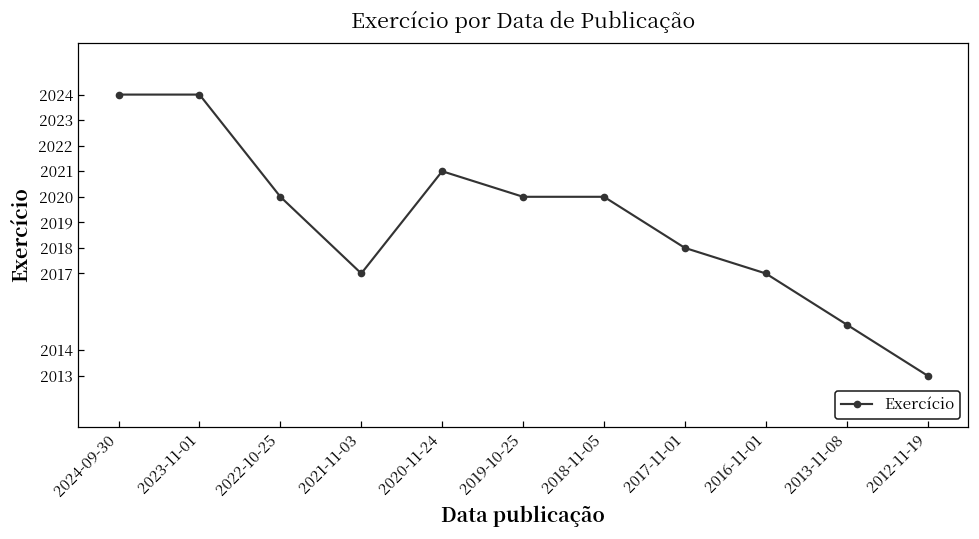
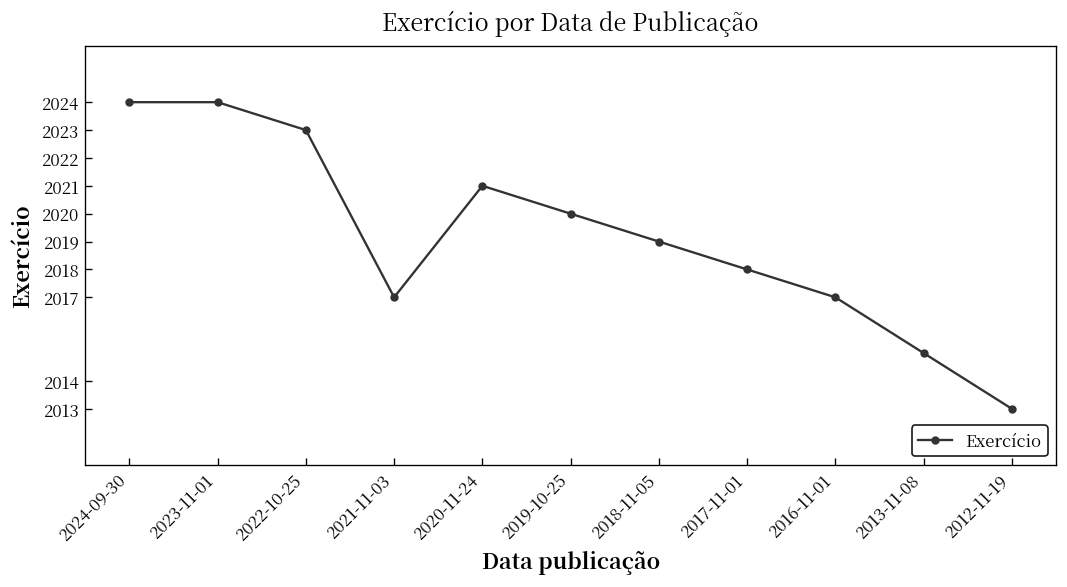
2022-10-25: 2020 -> 2023
2018-11-05: 2020 -> 2019
